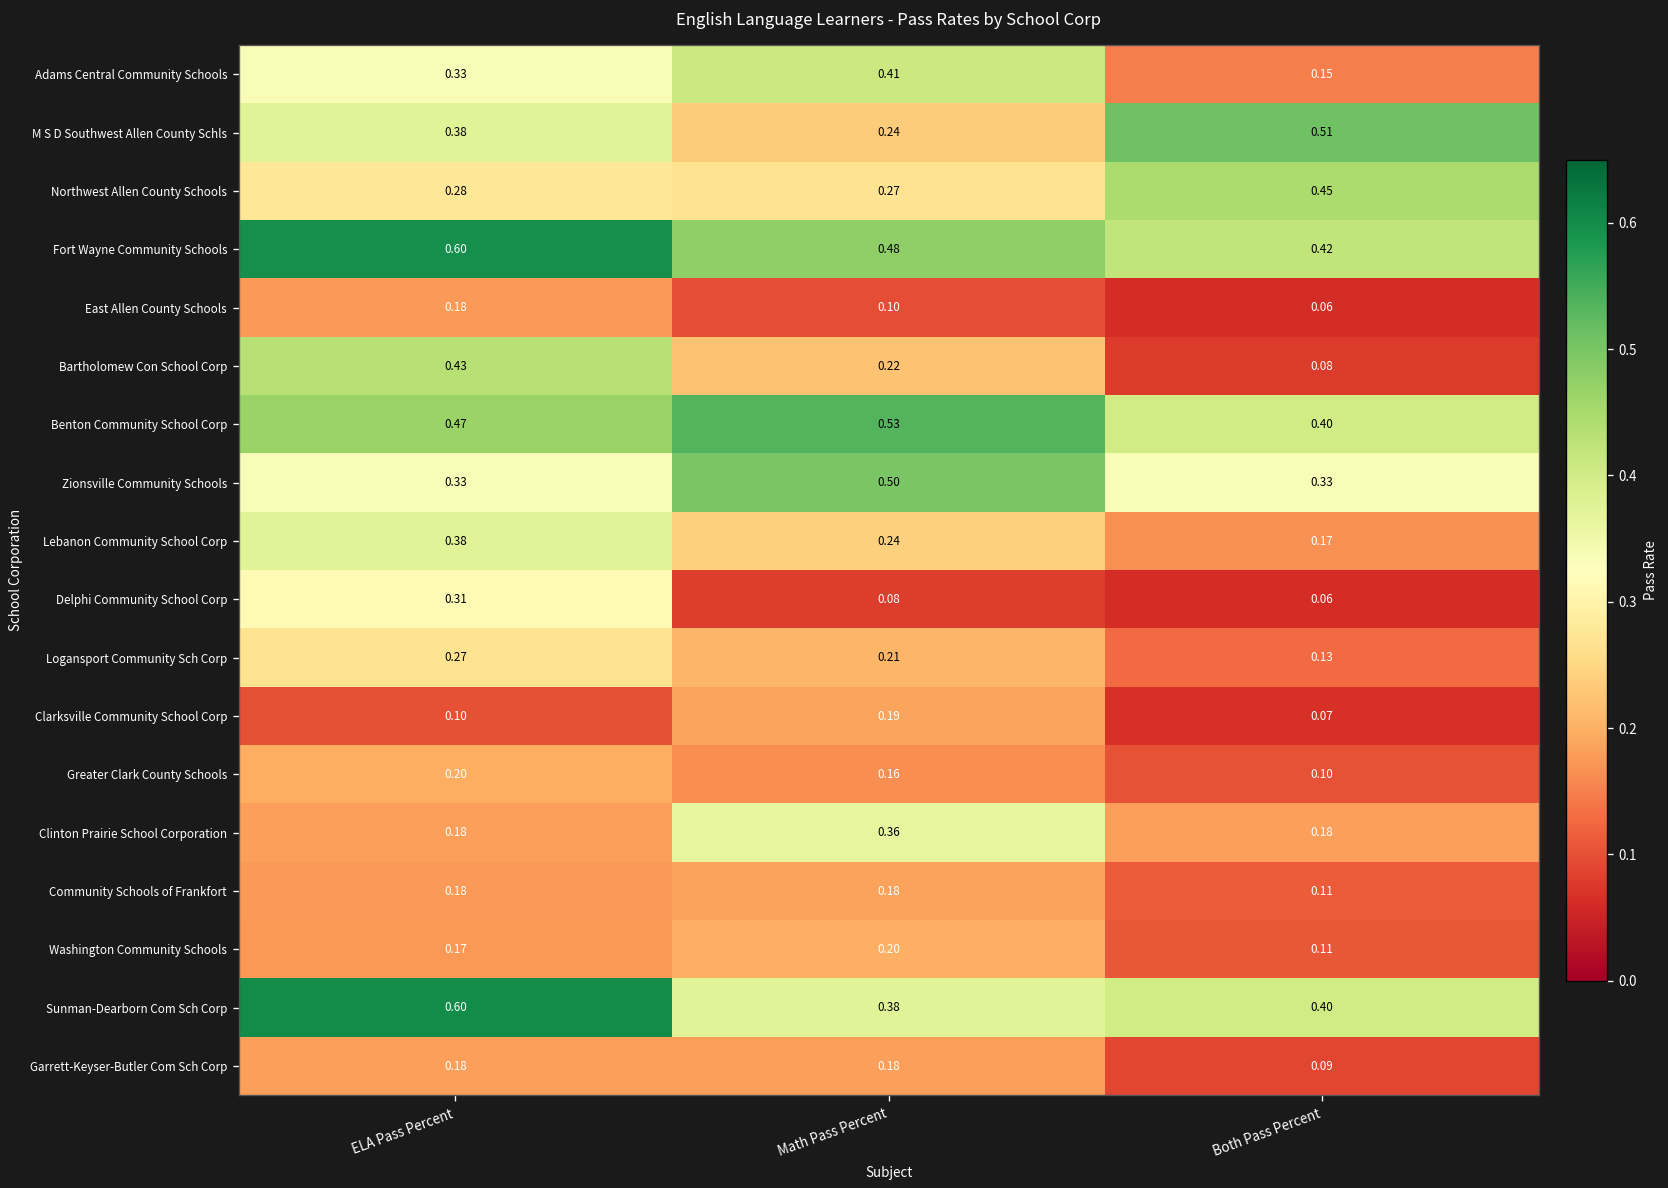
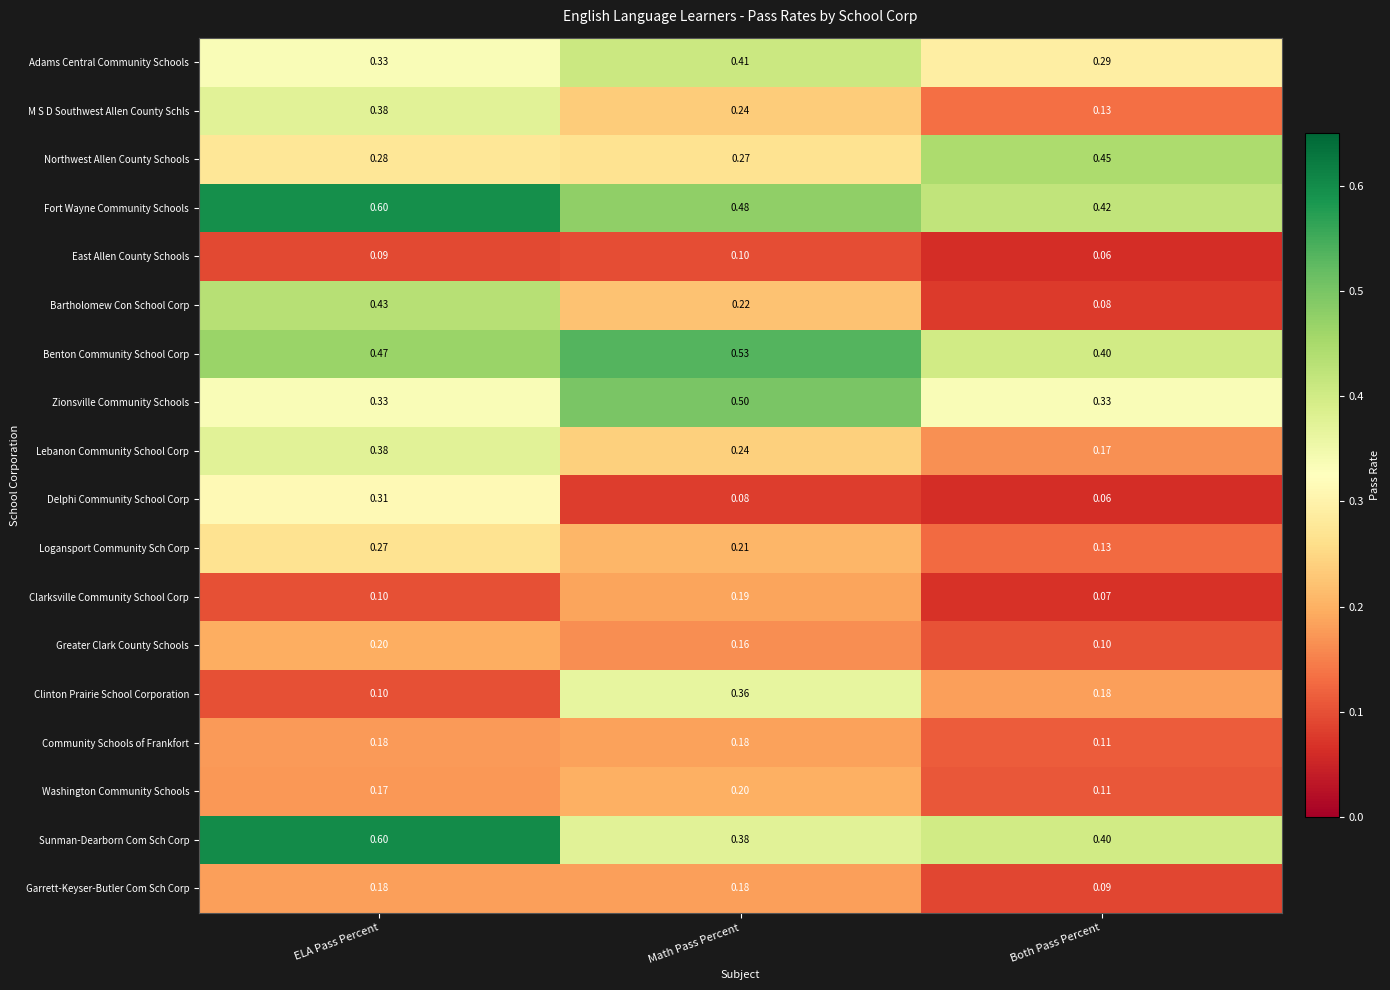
Adams Central Community Schools, Both Pass Percent: 0.15 -> 0.29
M S D Southwest Allen County Schls, Both Pass Percent: 0.51 -> 0.13
East Allen County Schools, ELA Pass Percent: 0.18 -> 0.09
Clinton Prairie School Corporation, ELA Pass Percent: 0.18 -> 0.10
